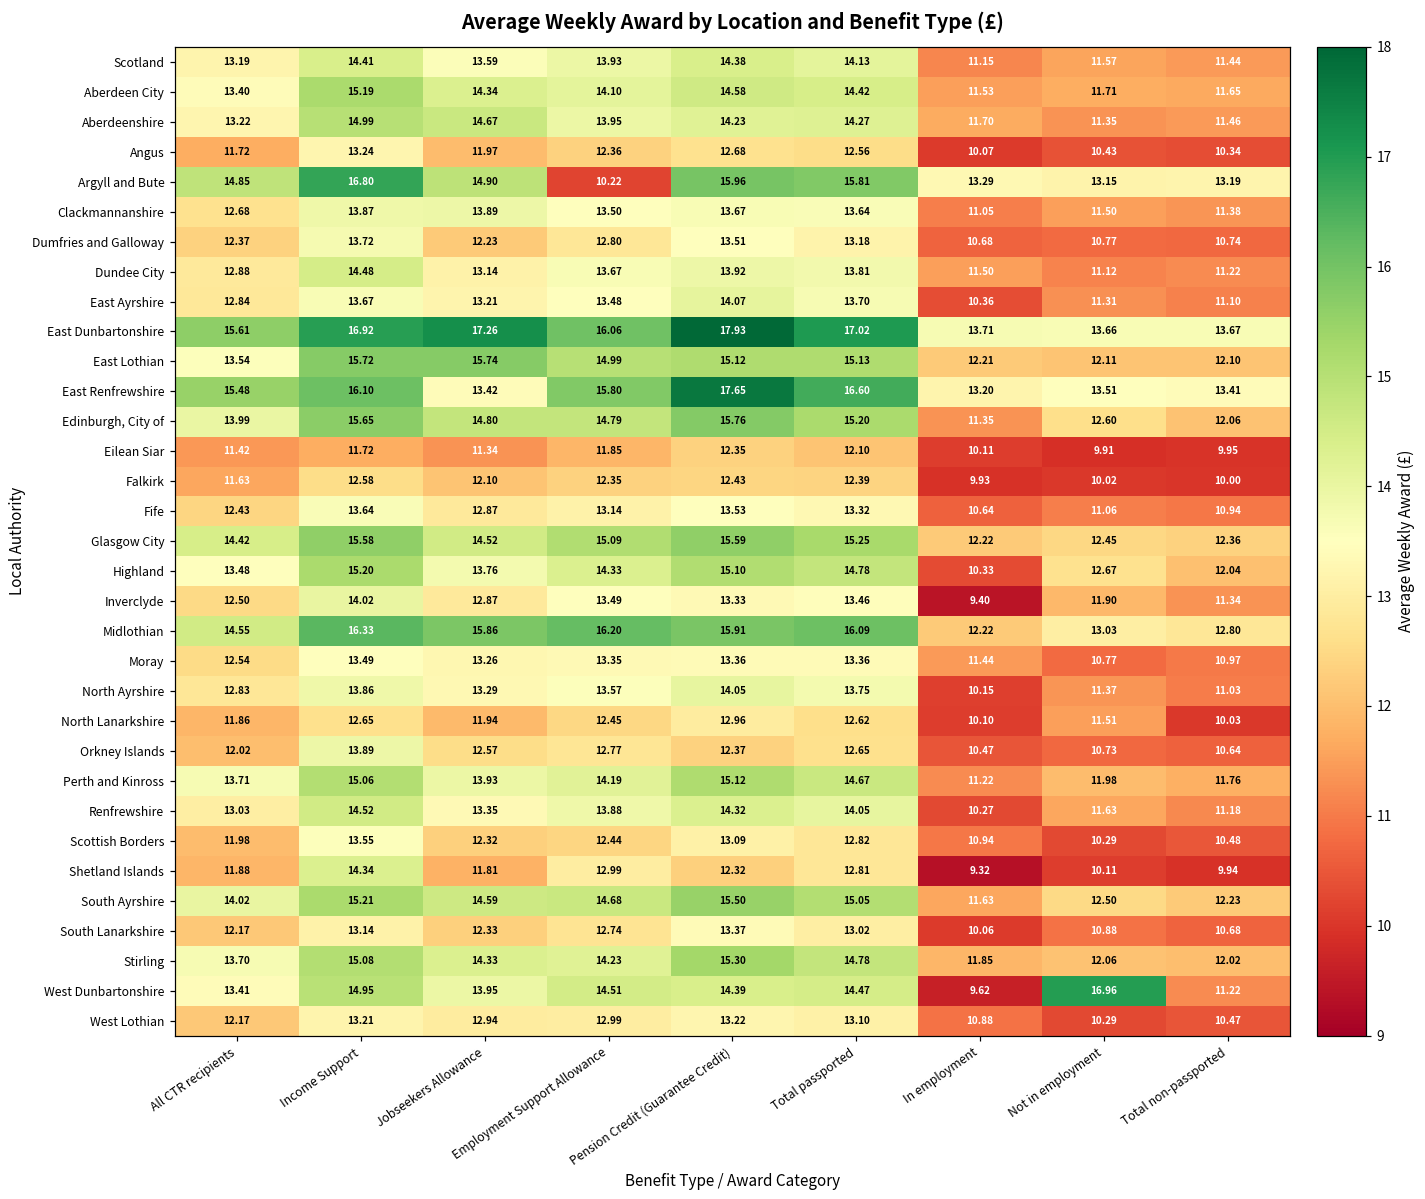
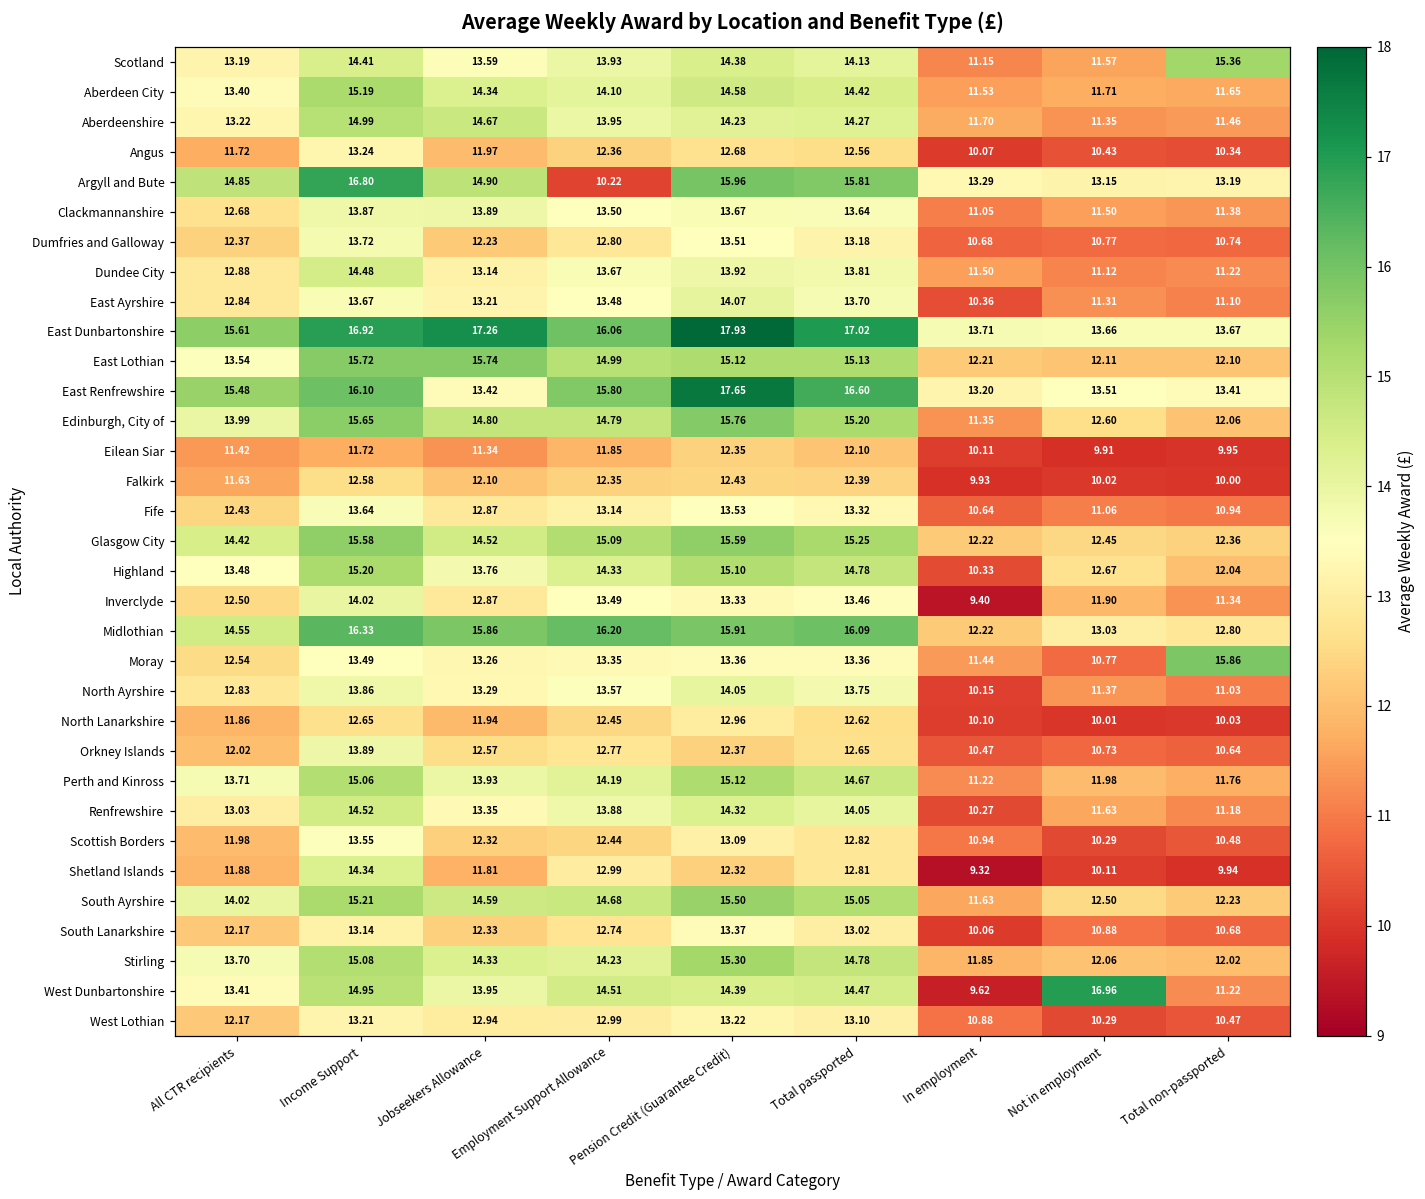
Scotland, Total non-passported: 11.44 -> 15.36
Moray, Total non-passported: 10.97 -> 15.86
North Lanarkshire, Not in employment: 11.51 -> 10.01
